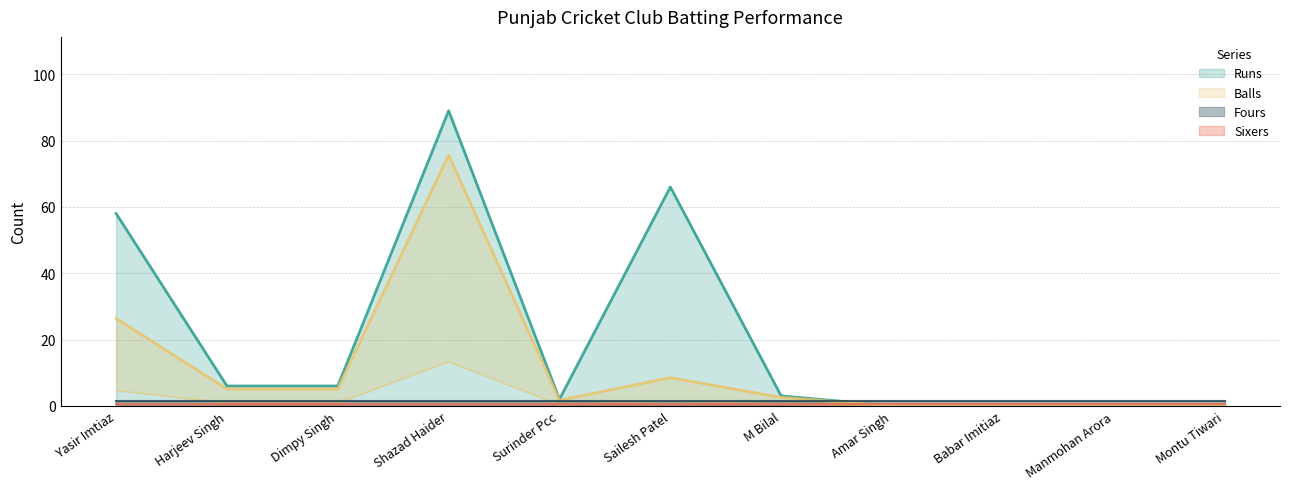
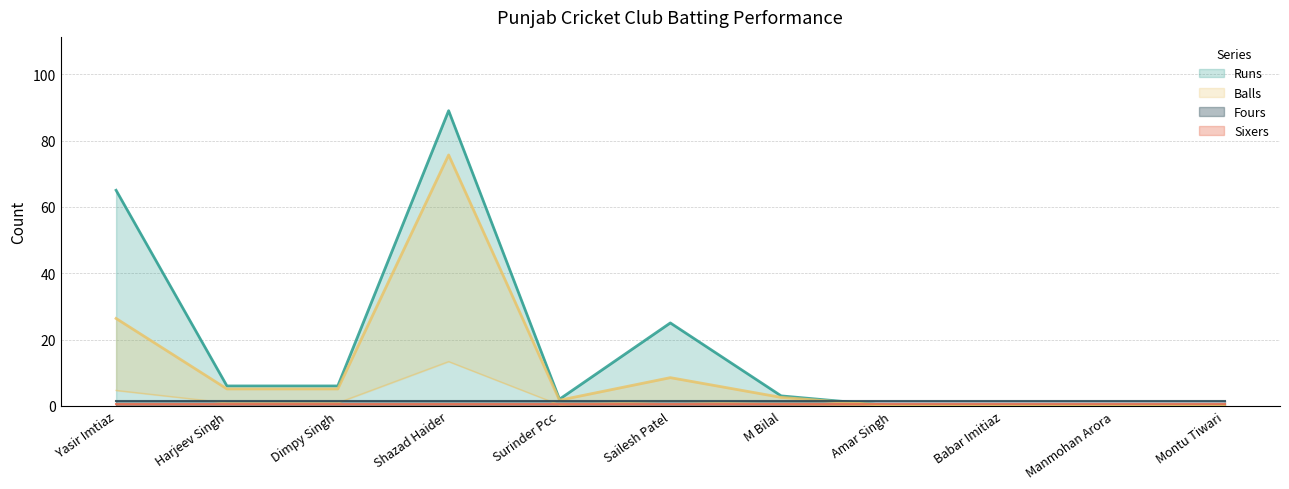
Runs, Yasir Imtiaz: 58 -> 65
Runs, Sailesh Patel: 66 -> 25
